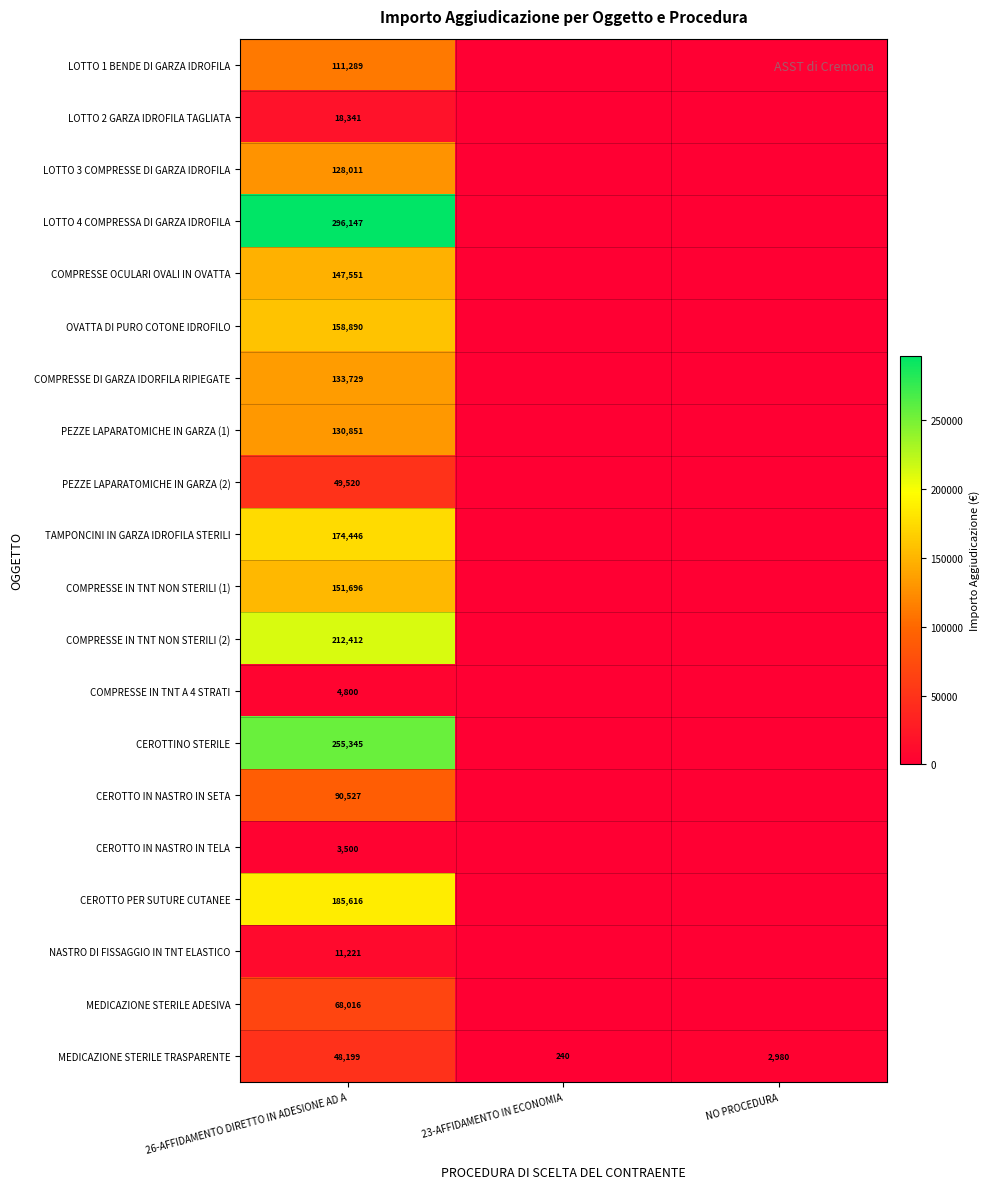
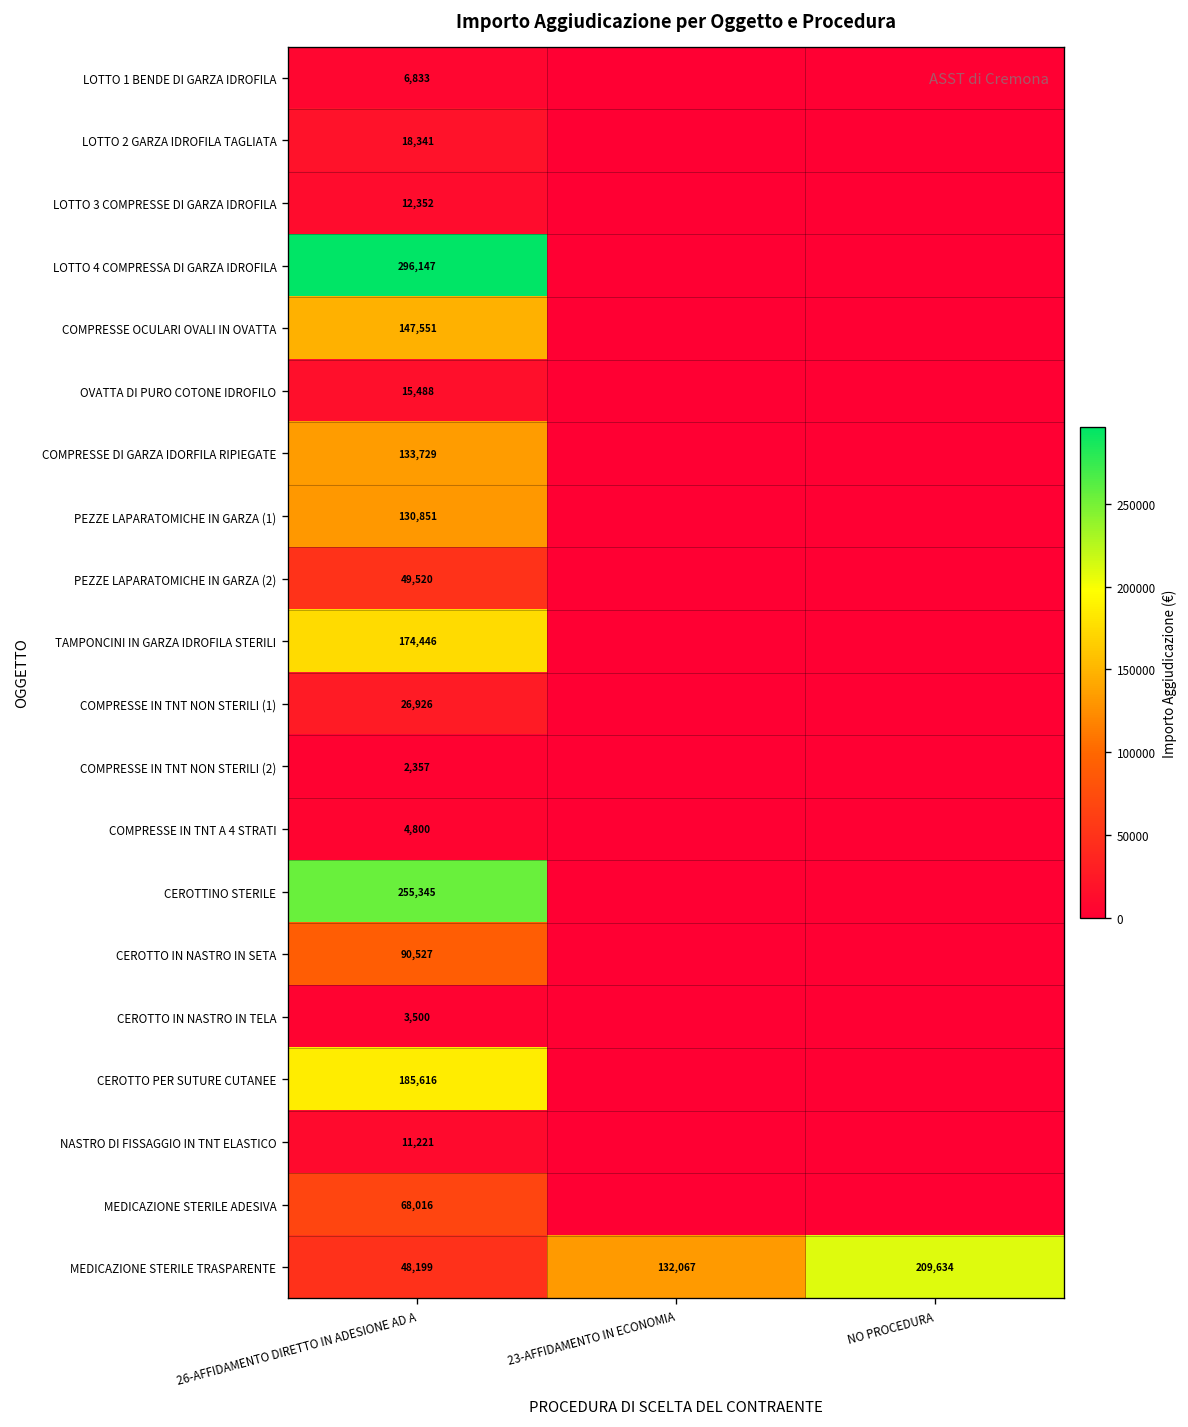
LOTTO 1 BENDE DI GARZA IDROFILA, 26-AFFIDAMENTO DIRETTO IN ADESIONE AD A: 111,289 -> 6,833
LOTTO 3 COMPRESSE DI GARZA IDROFILA, 26-AFFIDAMENTO DIRETTO IN ADESIONE AD A: 128,011 -> 12,352
OVATTA DI PURO COTONE IDROFILO, 26-AFFIDAMENTO DIRETTO IN ADESIONE AD A: 158,890 -> 15,488
COMPRESSE IN TNT NON STERILI (1), 26-AFFIDAMENTO DIRETTO IN ADESIONE AD A: 151,696 -> 26,926
COMPRESSE IN TNT NON STERILI (2), 26-AFFIDAMENTO DIRETTO IN ADESIONE AD A: 212,412 -> 2,357
MEDICAZIONE STERILE TRASPARENTE, 23-AFFIDAMENTO IN ECONOMIA: 240 -> 132,067
MEDICAZIONE STERILE TRASPARENTE, NO PROCEDURA: 2,980 -> 209,634
